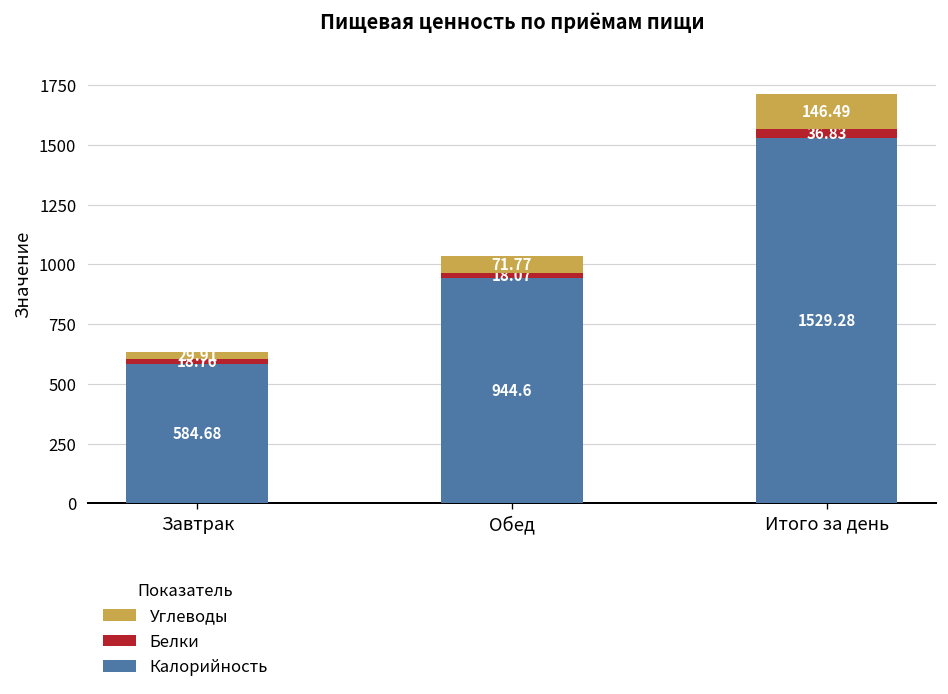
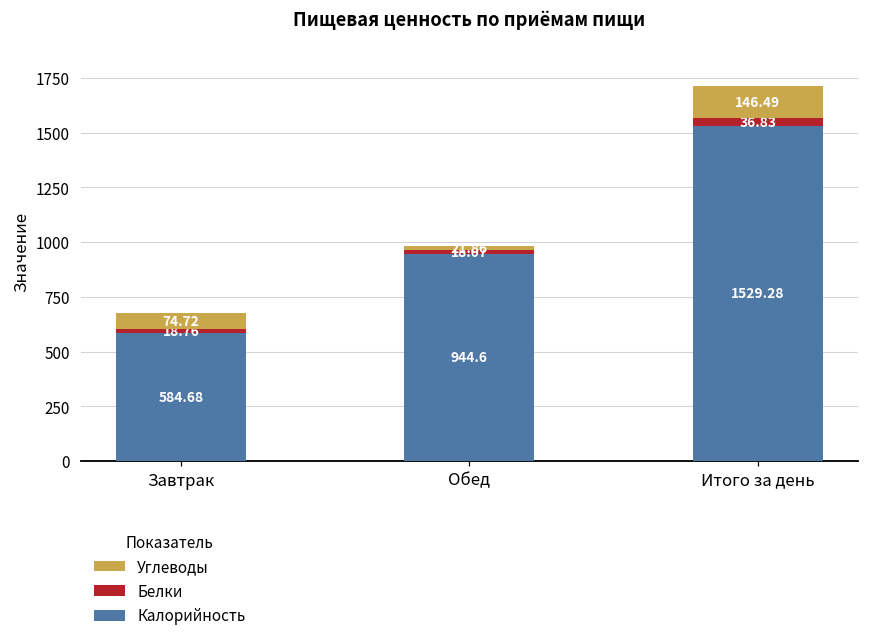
Углеводы, Завтрак: 29.91 -> 74.72
Углеводы, Обед: 70 -> 20
